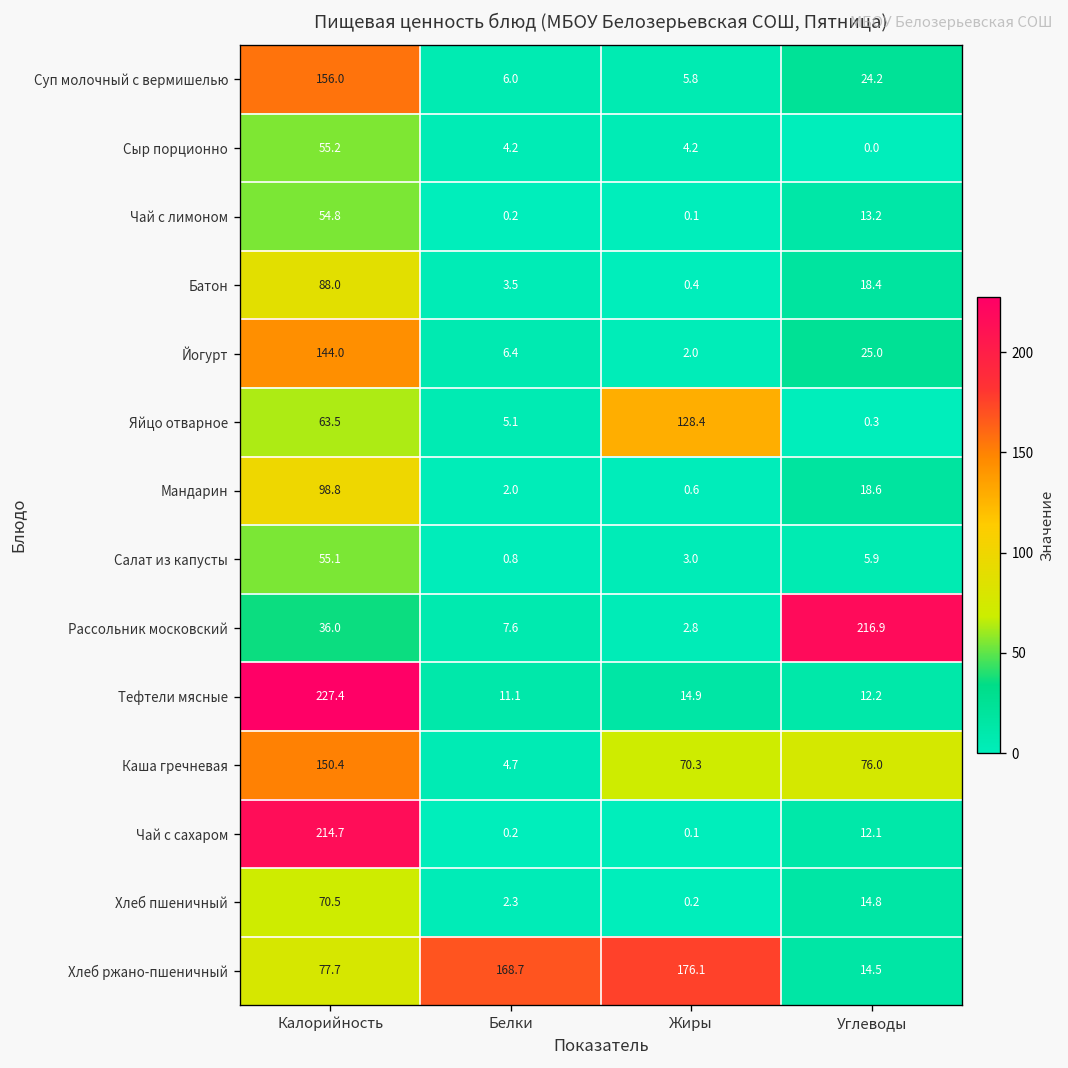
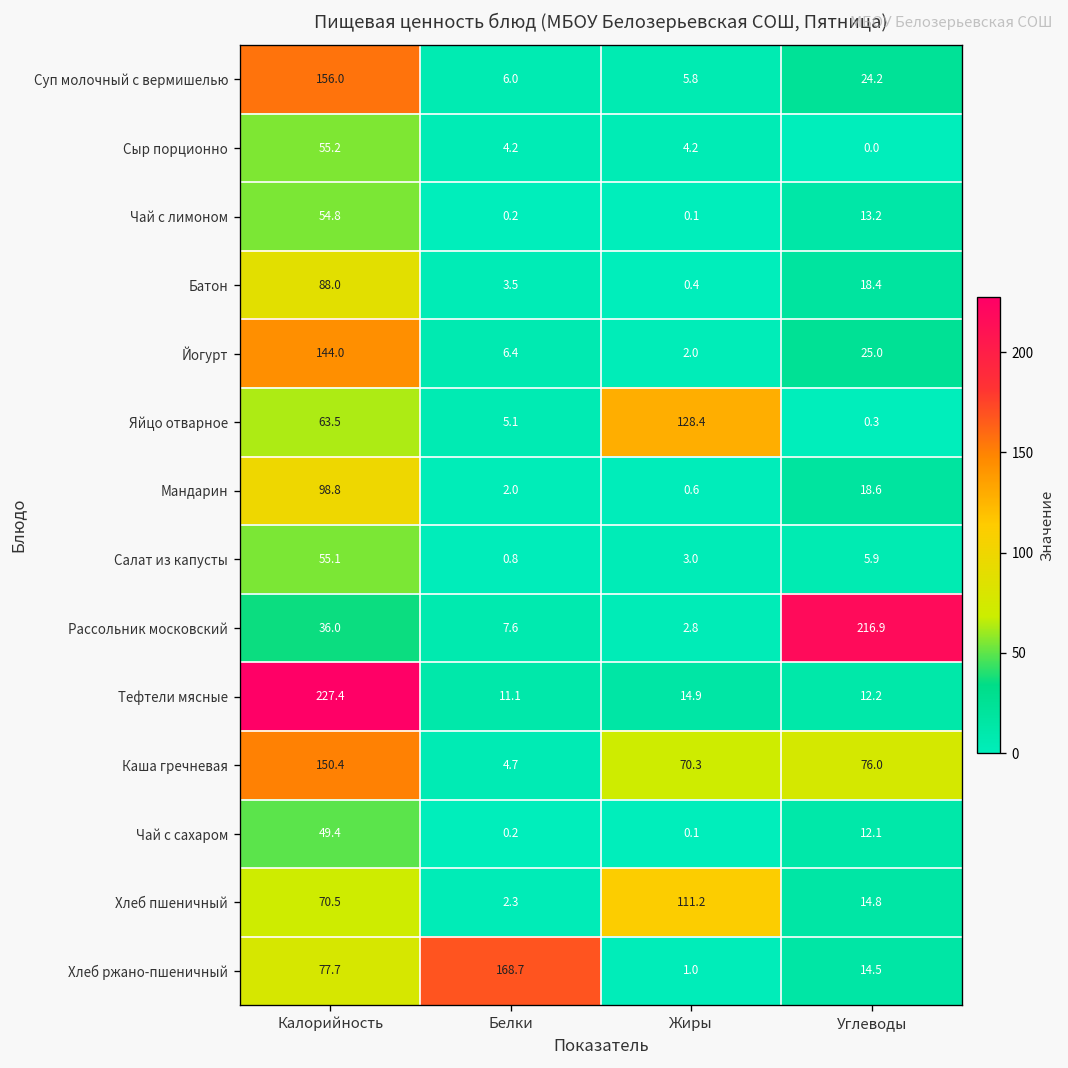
Чай с сахаром, Калорийность: 214.7 -> 49.4
Хлеб пшеничный, Жиры: 0.2 -> 111.2
Хлеб ржано-пшеничный, Жиры: 176.1 -> 1.0
